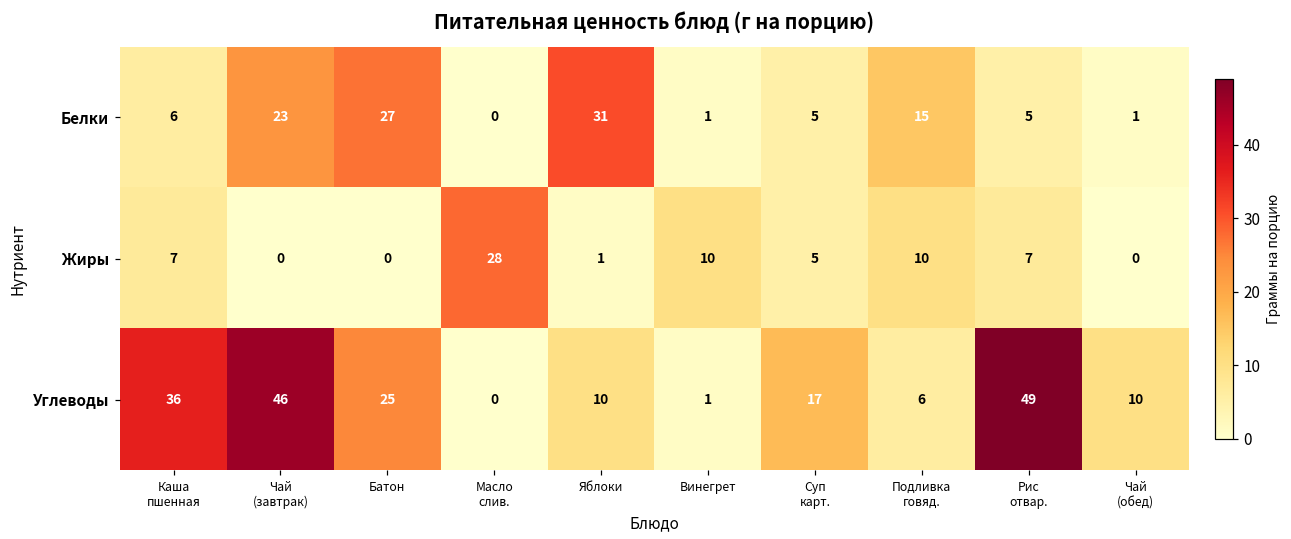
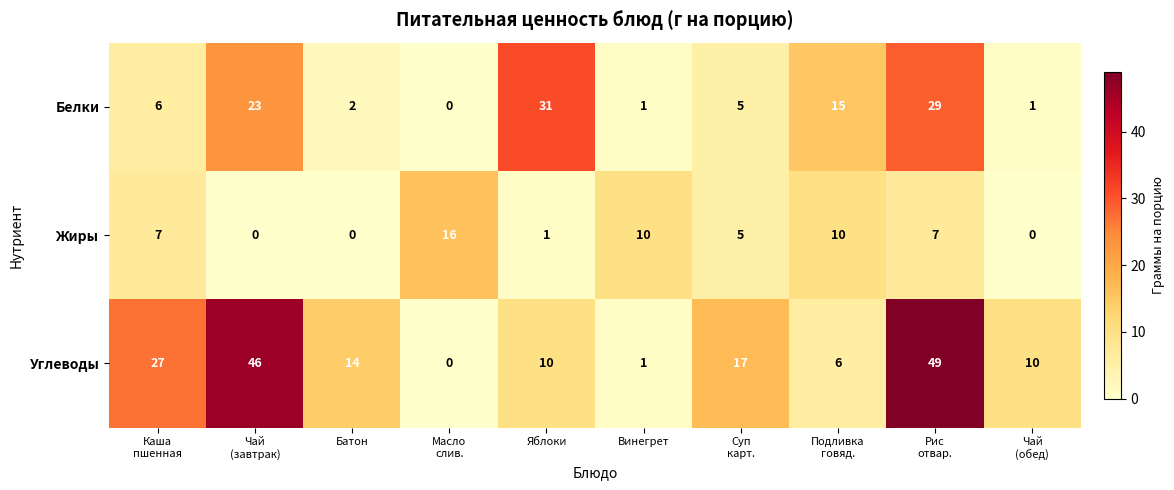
Белки, Батон: 27 -> 2
Белки, Рис отвар.: 5 -> 29
Жиры, Масло слив.: 28 -> 16
Углеводы, Каша пшенная: 36 -> 27
Углеводы, Батон: 25 -> 14
